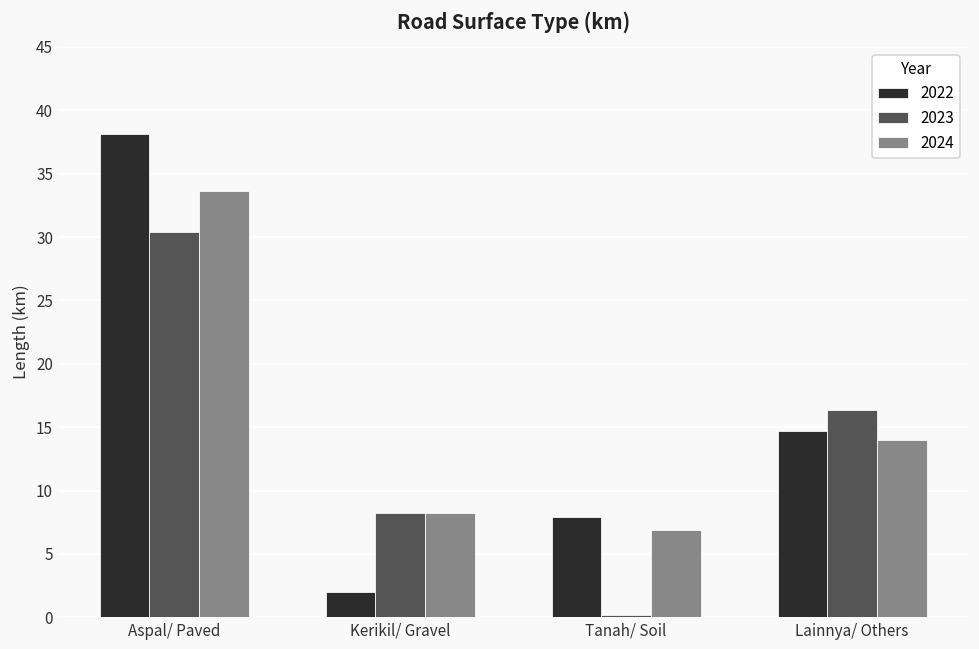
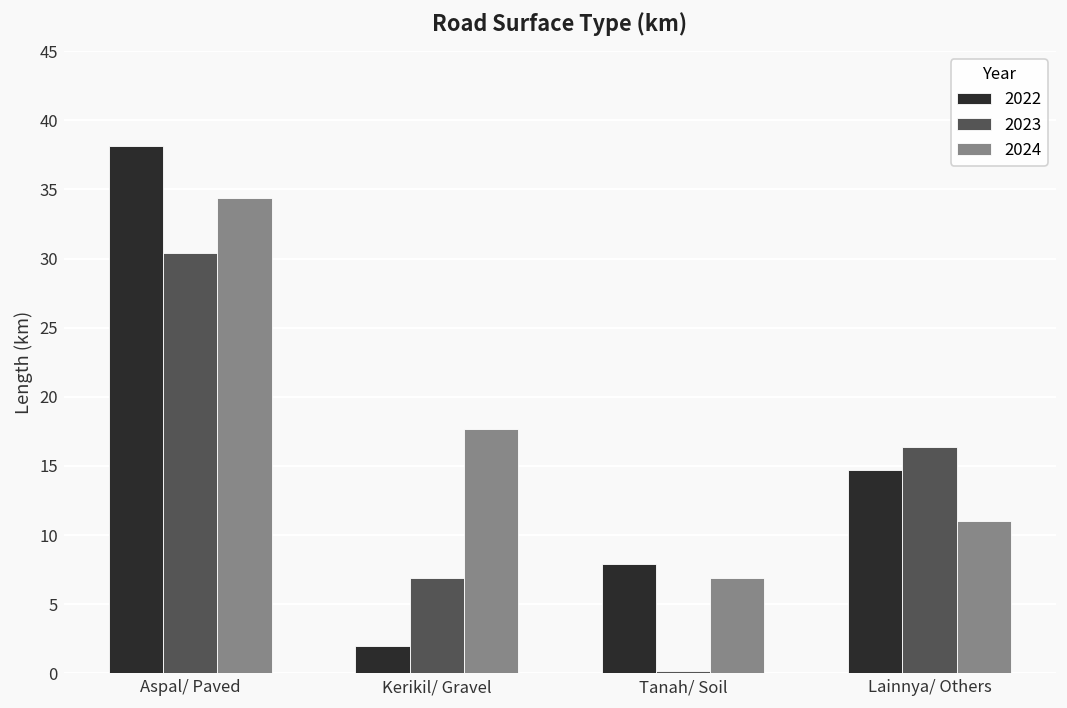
2024, Aspal/ Paved: 33.6 -> 34.4
2023, Kerikil/ Gravel: 8.3 -> 6.9
2024, Kerikil/ Gravel: 8.3 -> 17.7
2024, Lainnya/ Others: 14.0 -> 11.0
